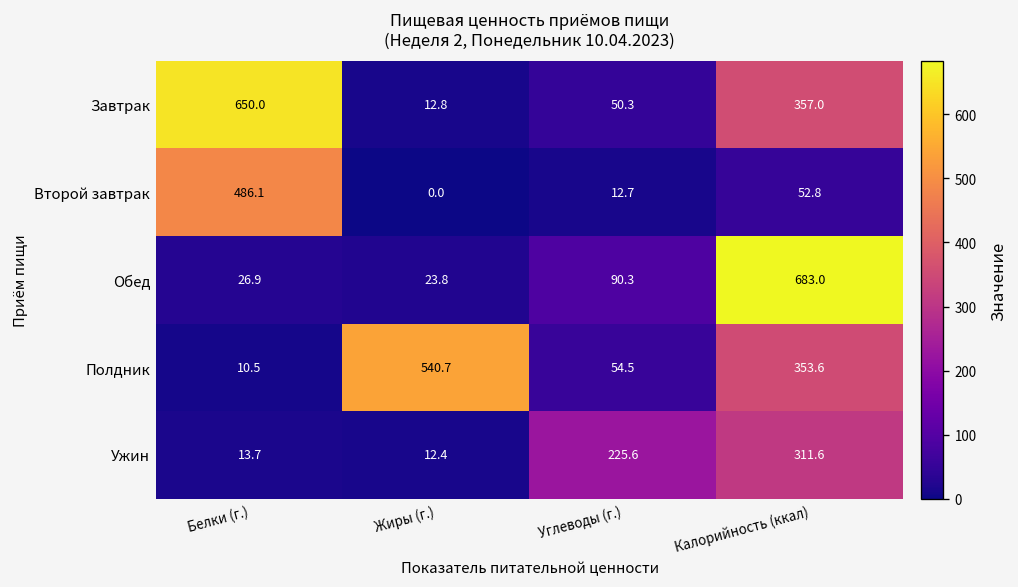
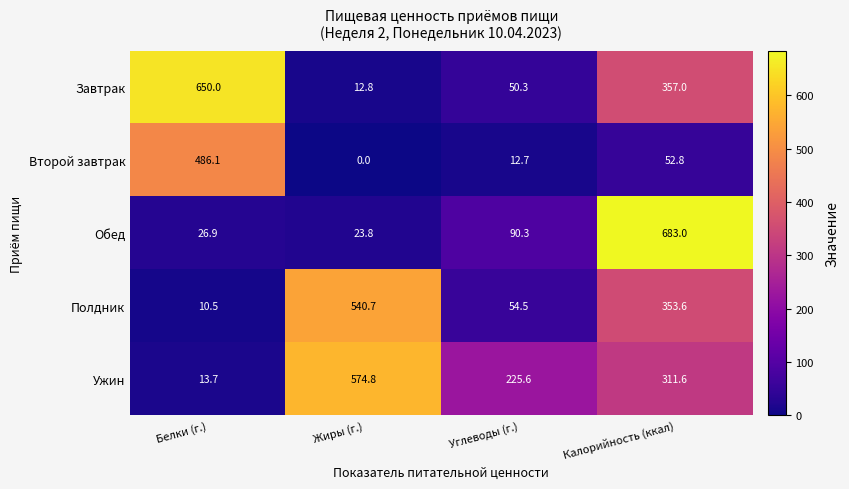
Ужин, Жиры (г.): 12.4 -> 574.8
